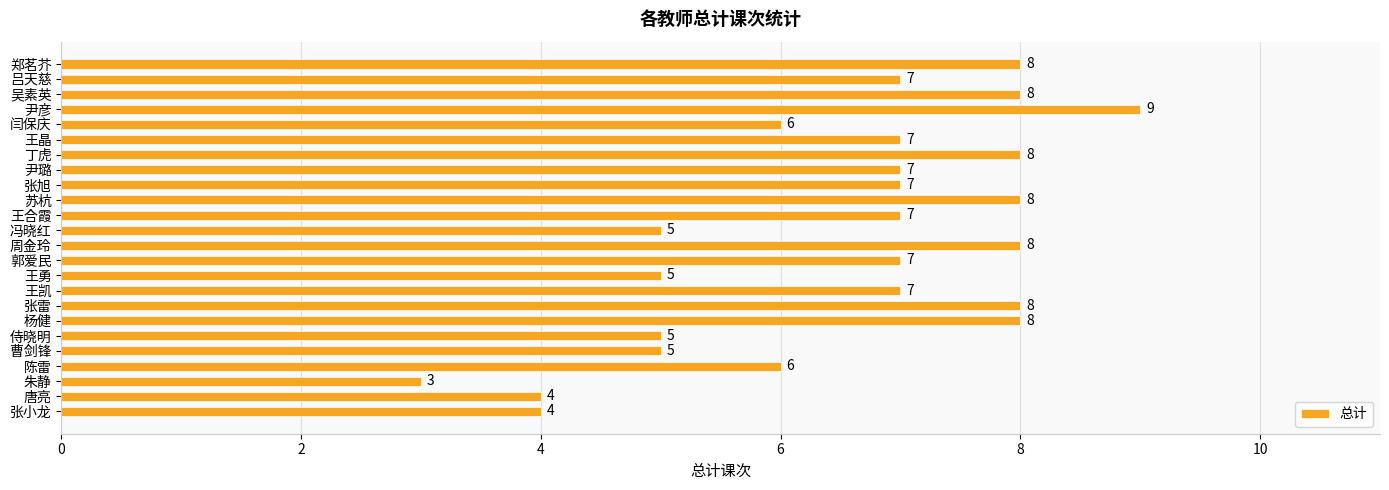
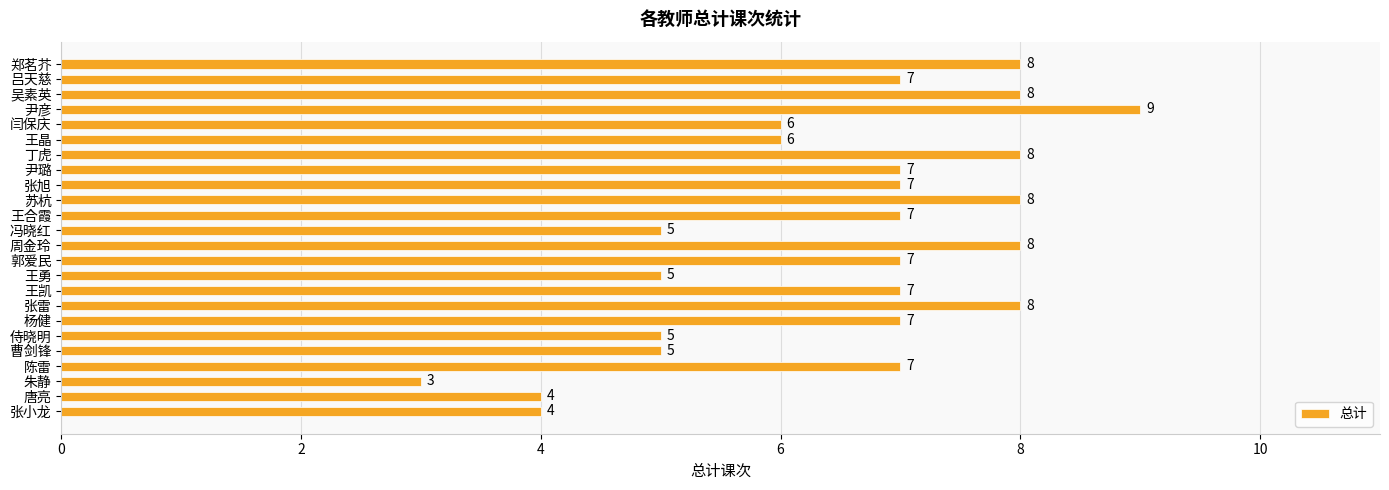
王晶: 7 -> 6
杨健: 8 -> 7
陈雷: 6 -> 7
